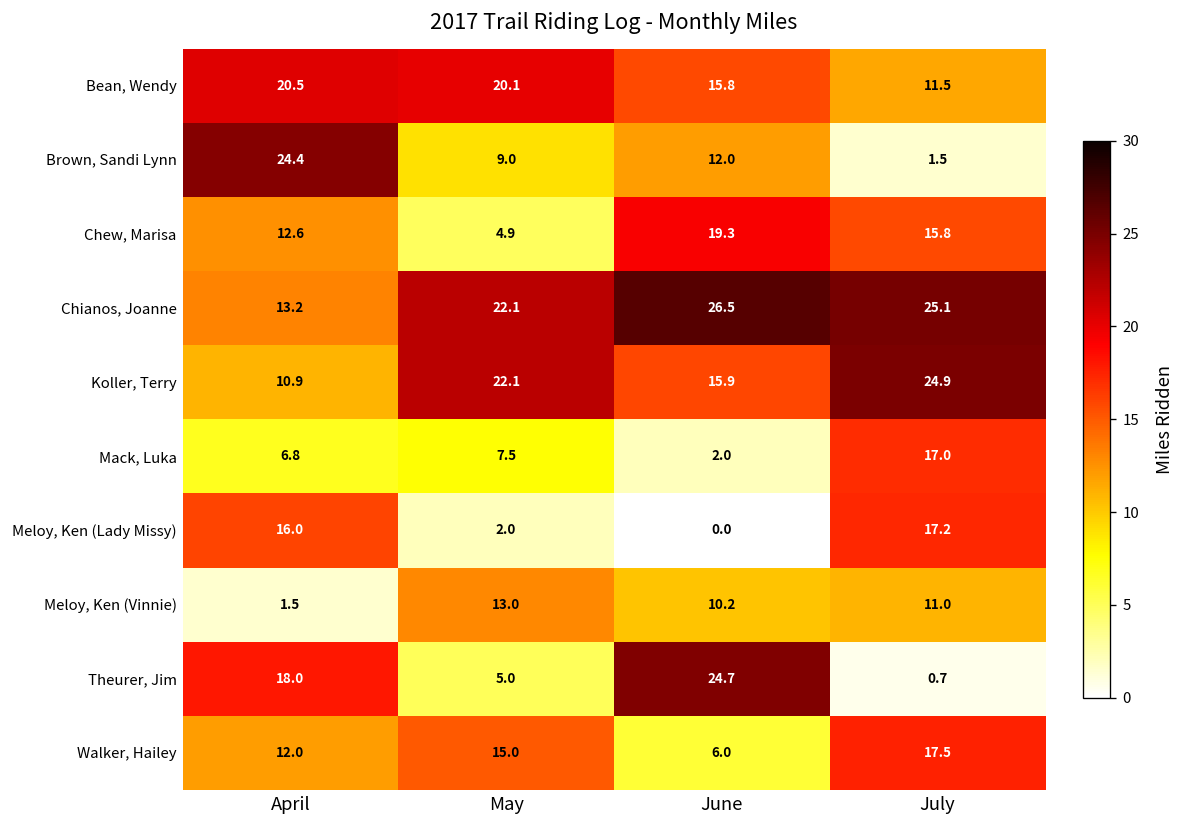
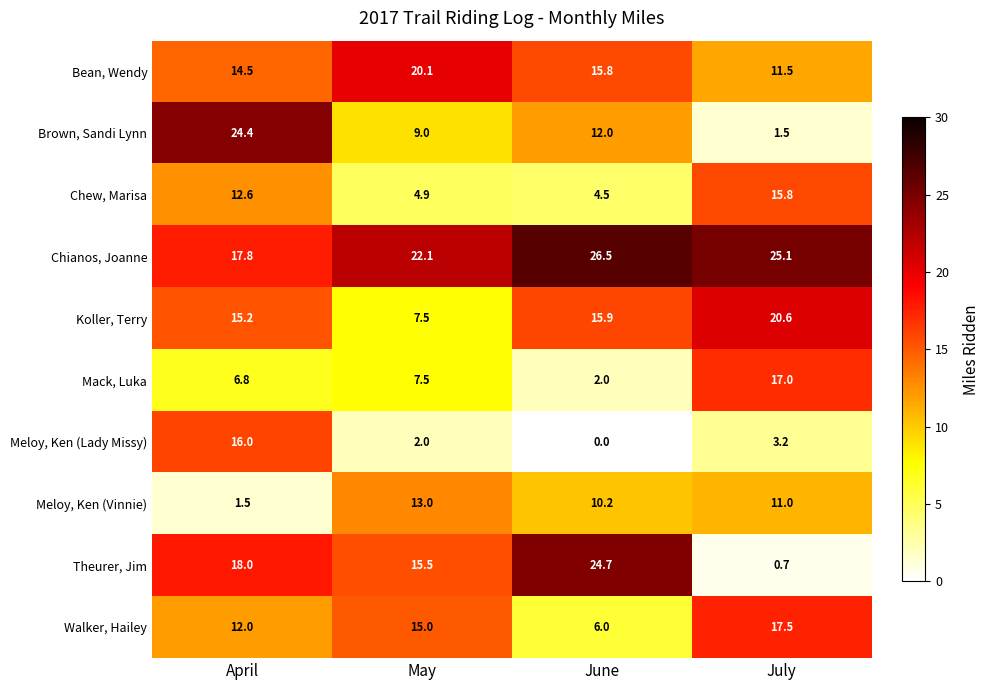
Bean, Wendy, April: 20.5 -> 14.5
Chew, Marisa, June: 19.3 -> 4.5
Chianos, Joanne, April: 13.2 -> 17.8
Koller, Terry, April: 10.9 -> 15.2
Koller, Terry, May: 22.1 -> 7.5
Koller, Terry, July: 24.9 -> 20.6
Meloy, Ken (Lady Missy), July: 17.2 -> 3.2
Theurer, Jim, May: 5.0 -> 15.5
